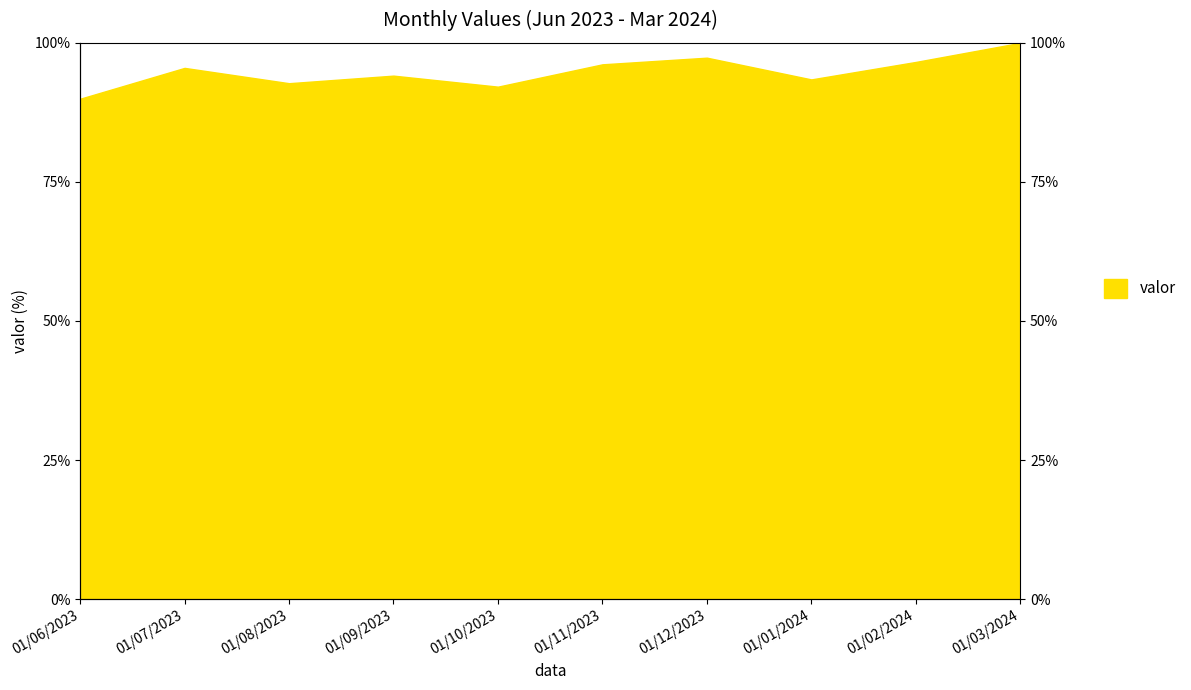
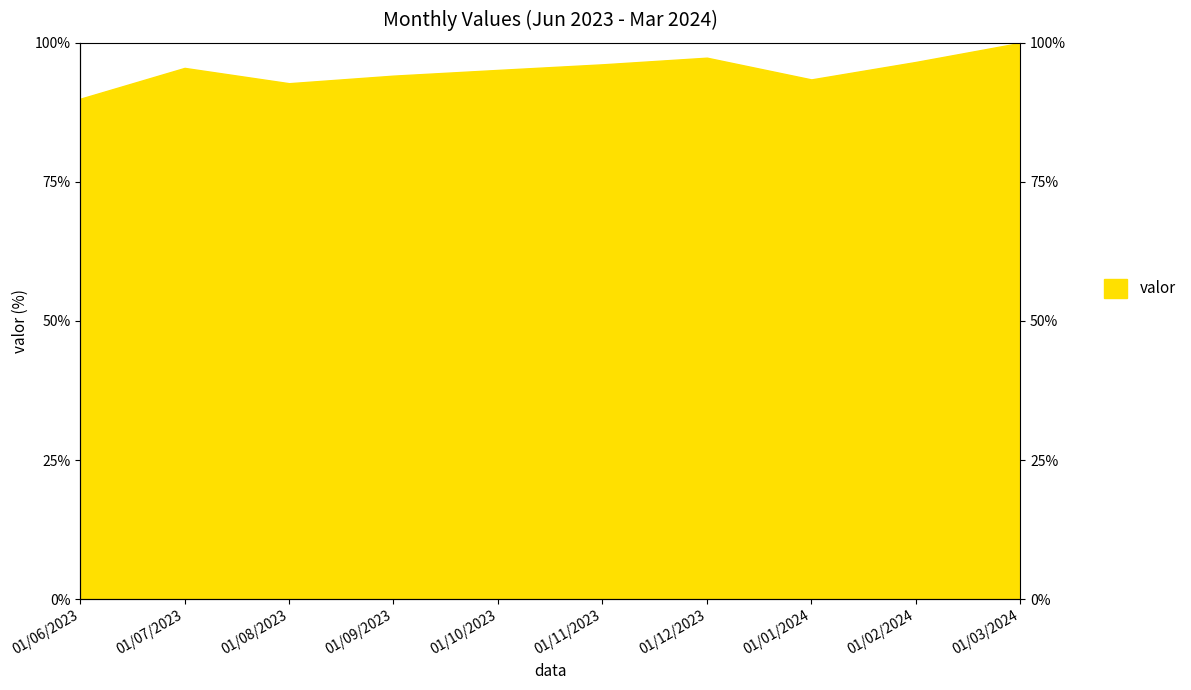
01/10/2023: 92% -> 95%
